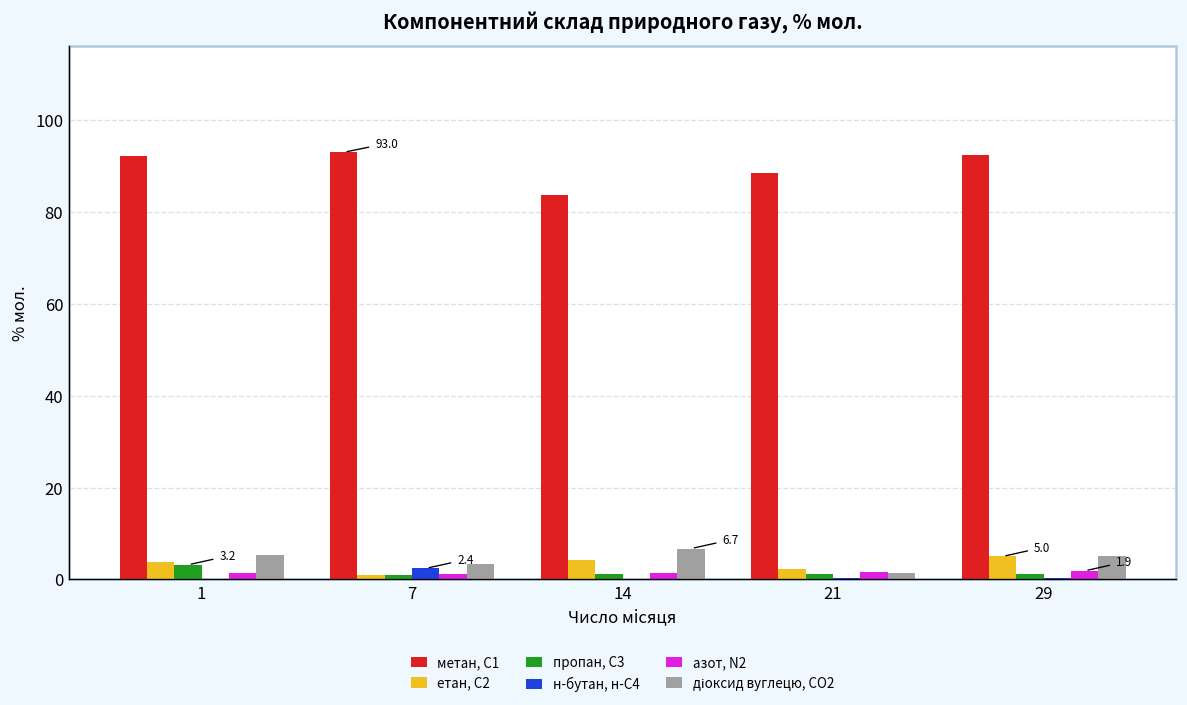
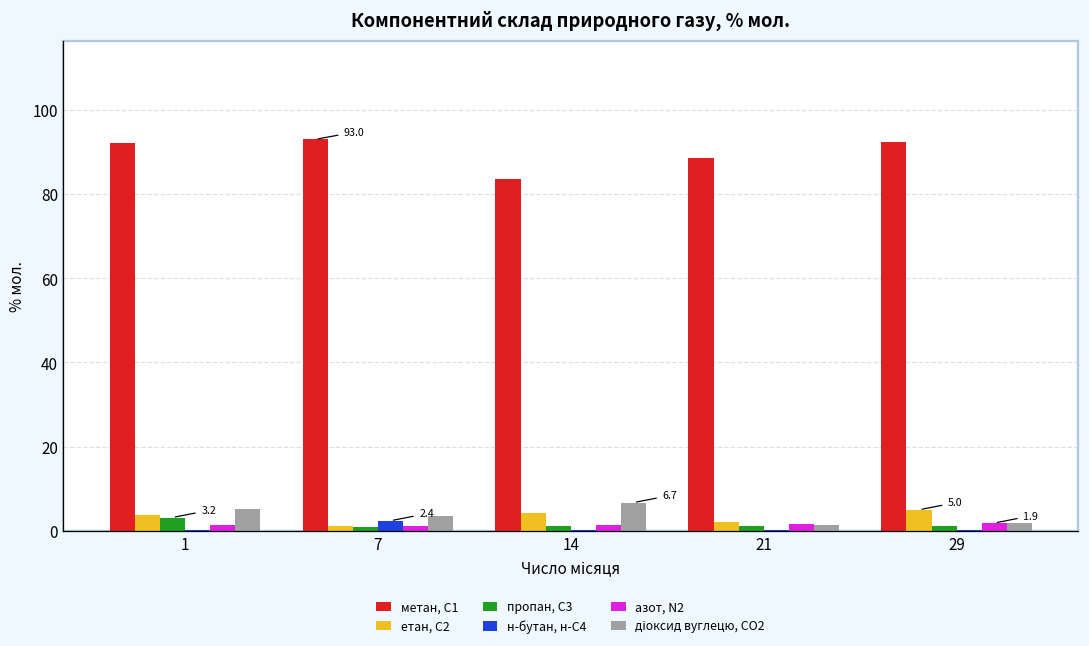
діоксид вуглецю, CО2, 29: 5 -> 2
